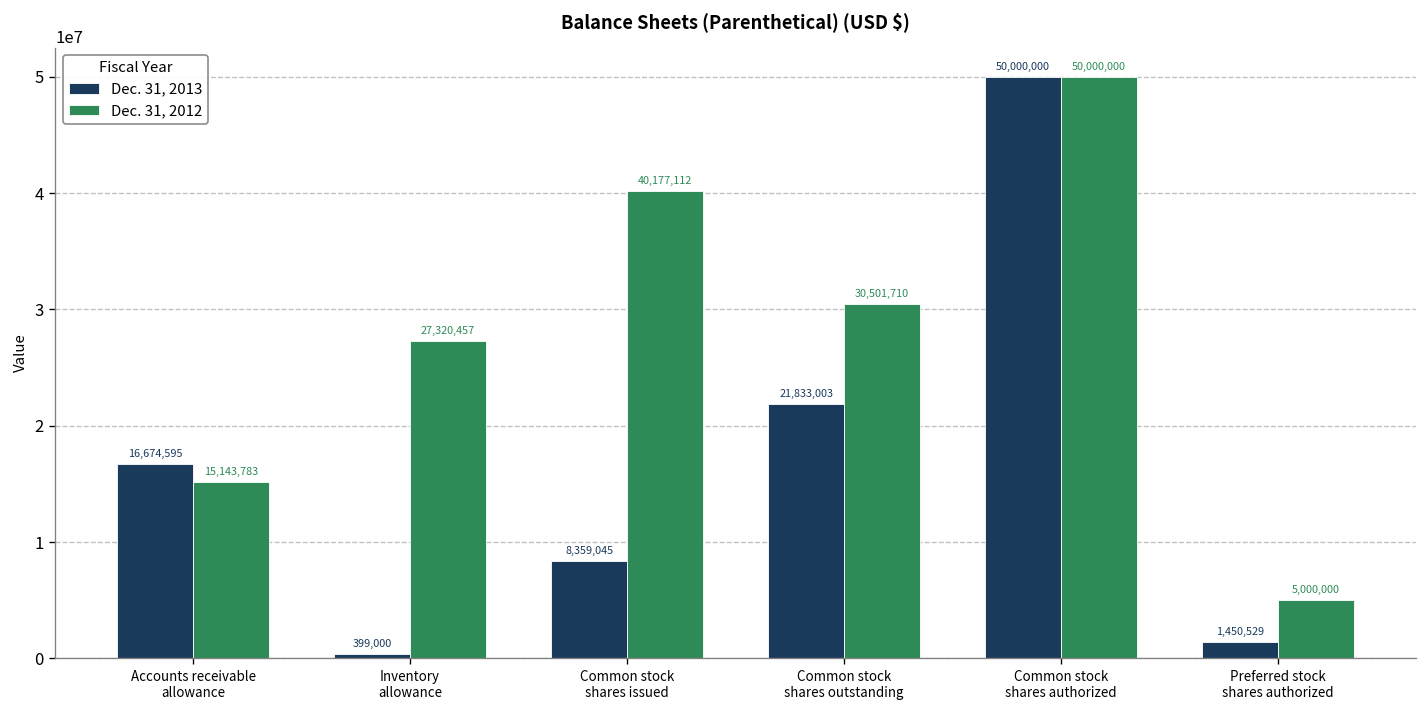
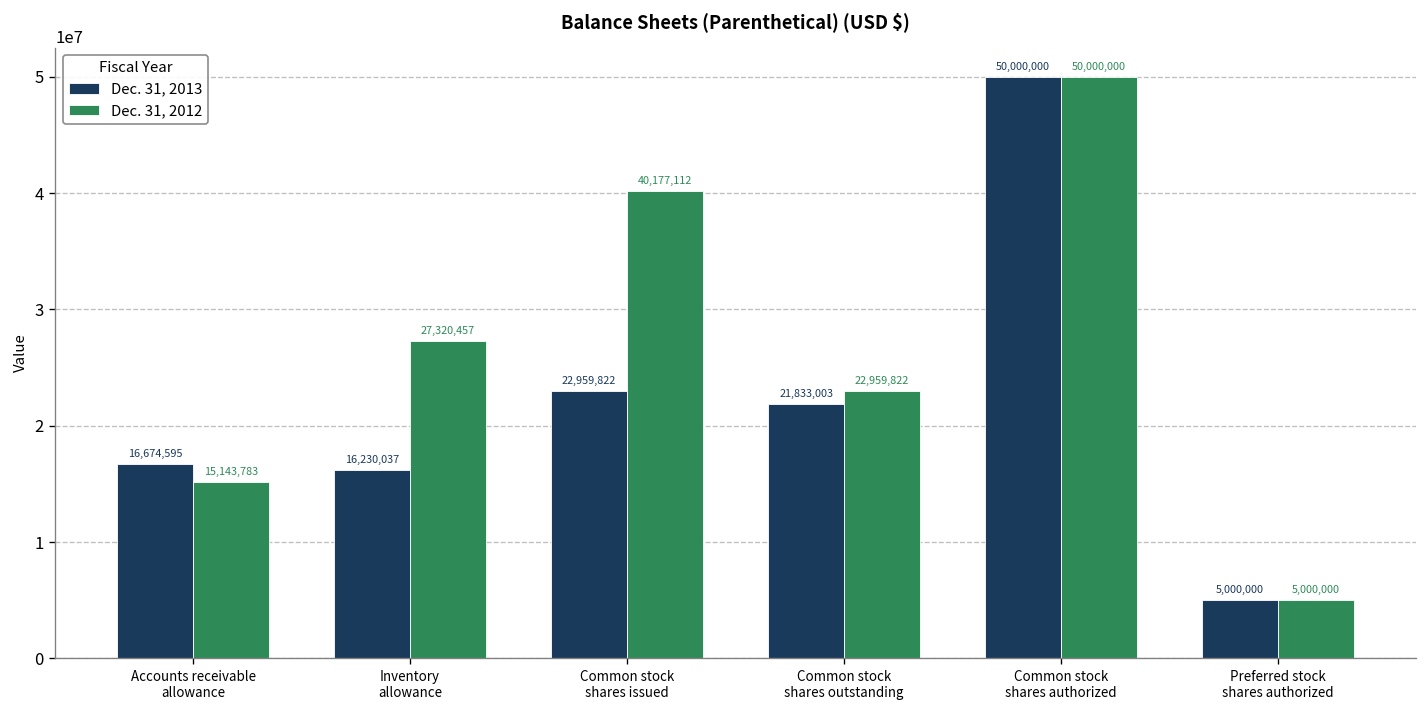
Dec. 31, 2013, Inventory allowance: 399,000 -> 16,230,037
Dec. 31, 2013, Common stock shares issued: 8,359,045 -> 22,959,822
Dec. 31, 2012, Common stock shares outstanding: 30,501,710 -> 22,959,822
Dec. 31, 2013, Preferred stock shares authorized: 1,450,529 -> 5,000,000
